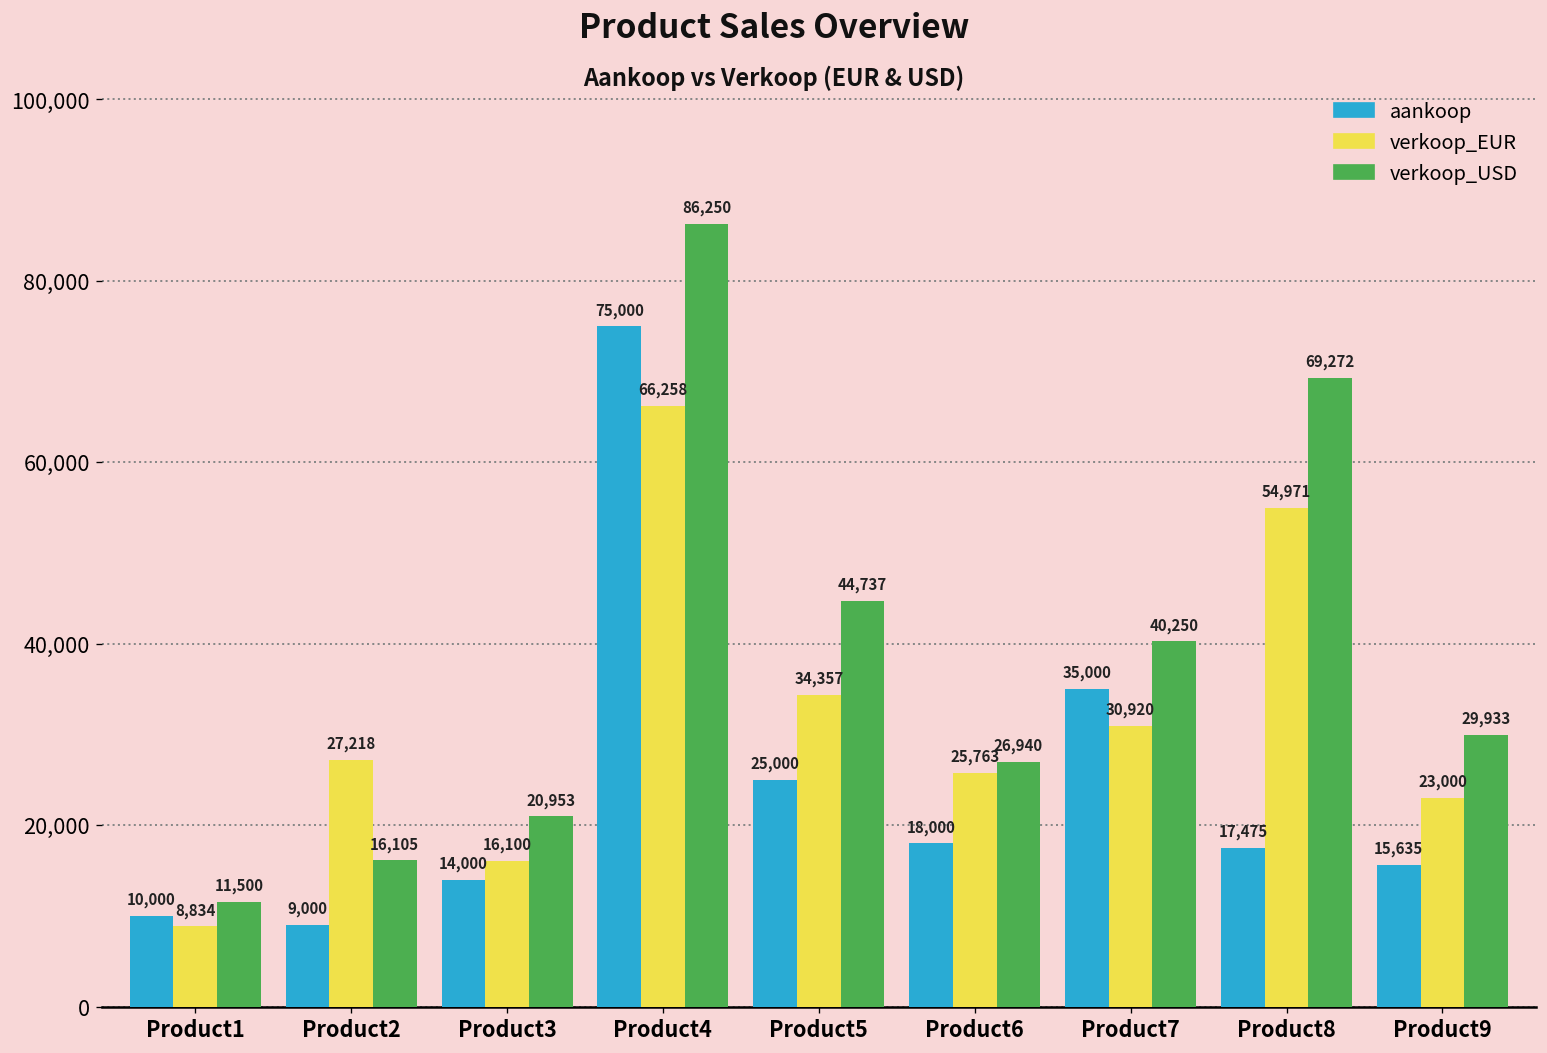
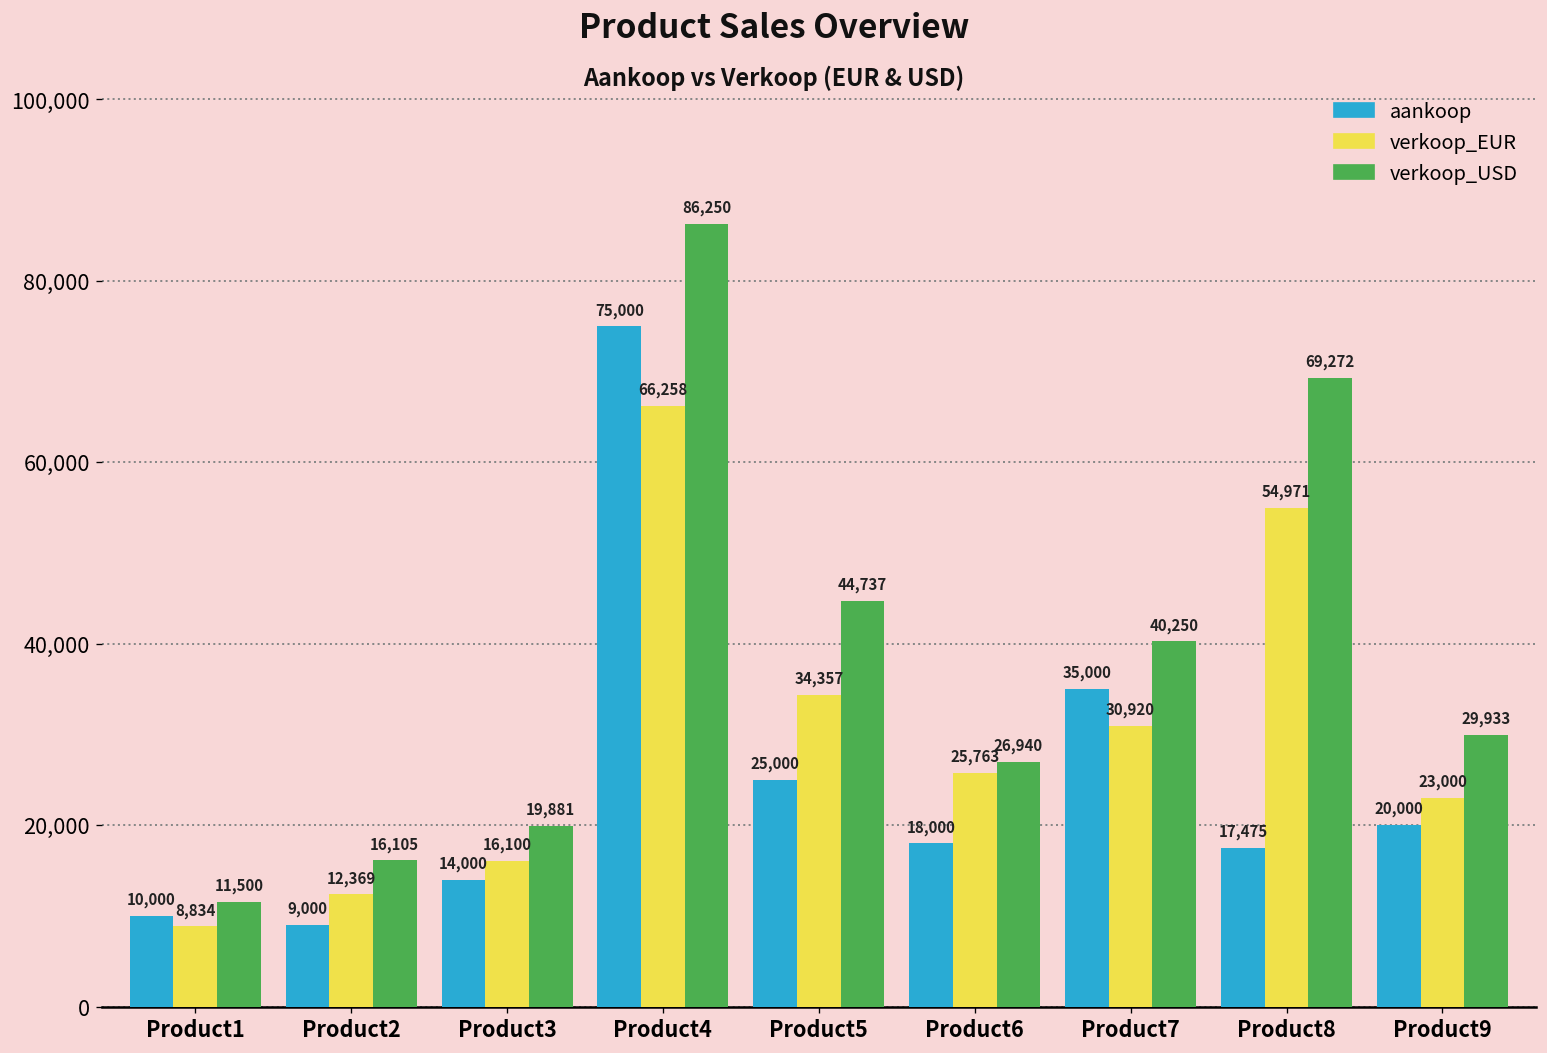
verkoop_EUR, Product2: 27,218 -> 12,369
verkoop_USD, Product3: 20,953 -> 19,881
aankoop, Product9: 15,635 -> 20,000
